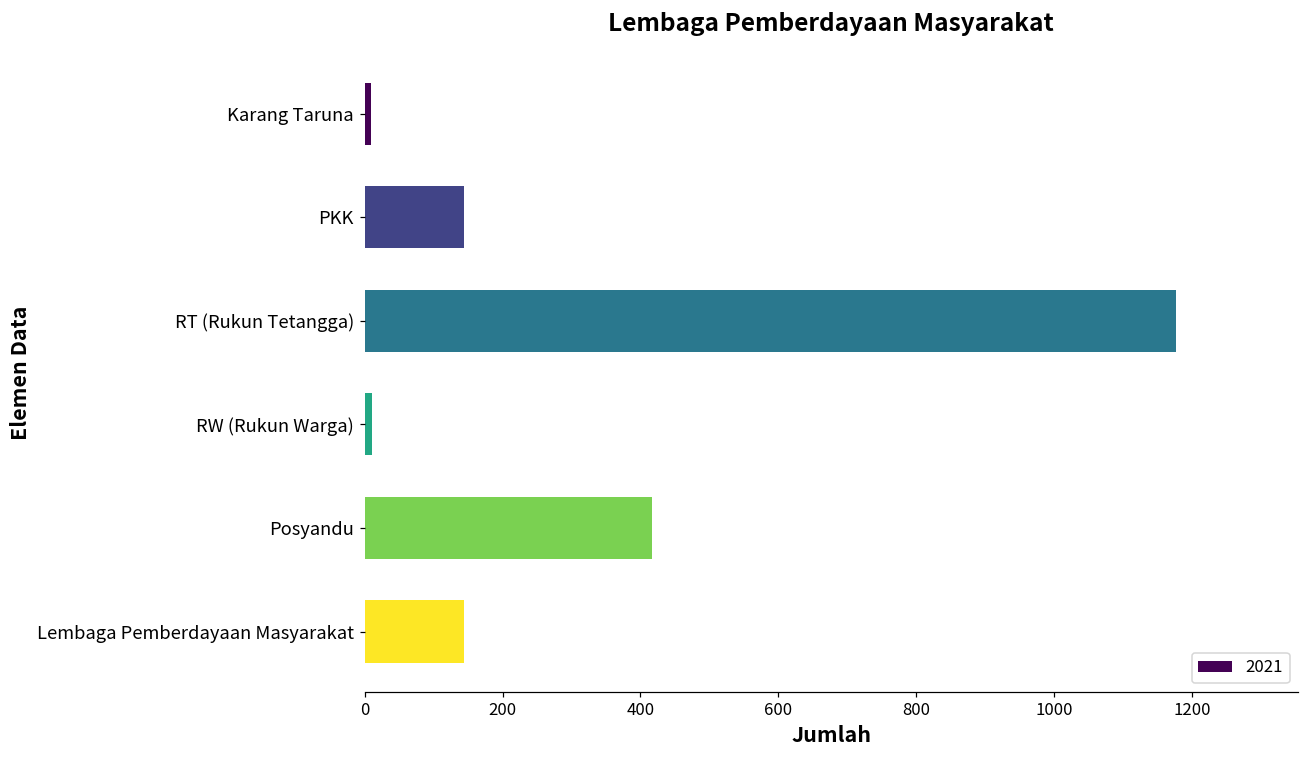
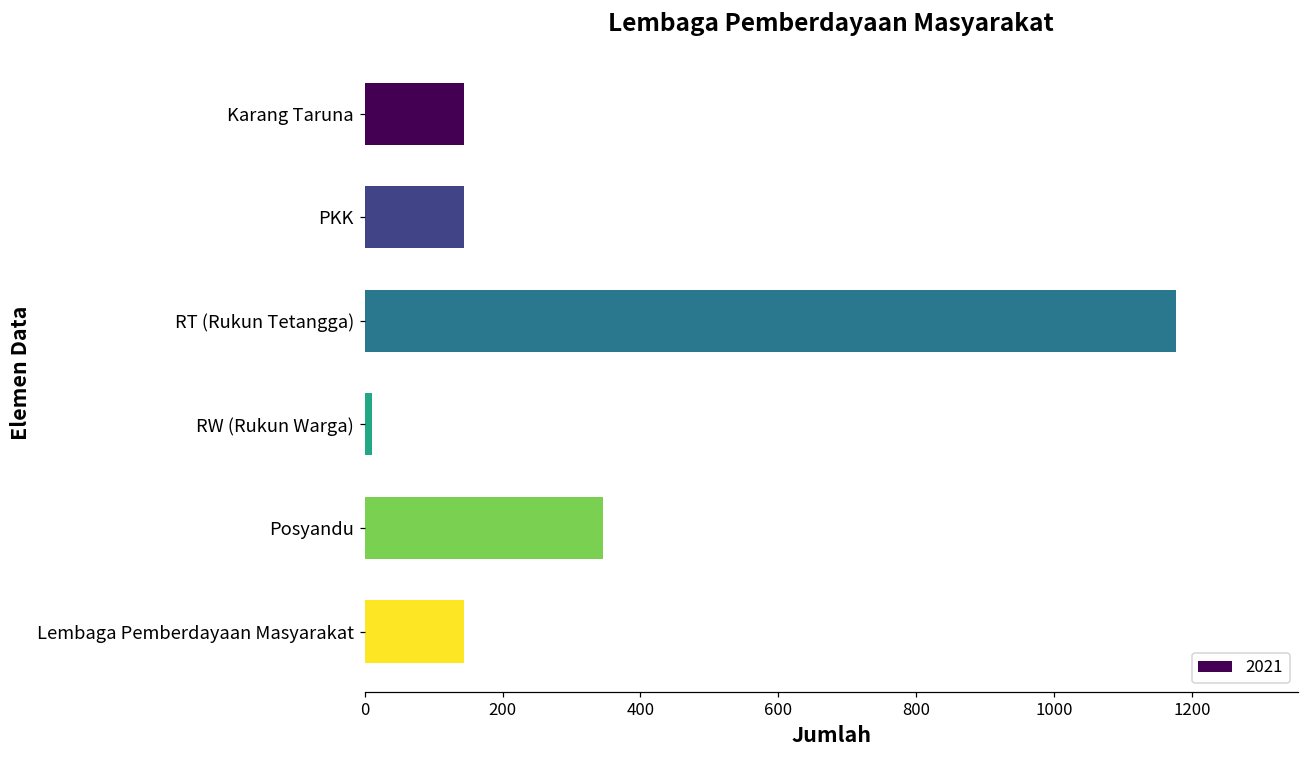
Karang Taruna: 10 -> 140
Posyandu: 420 -> 350
